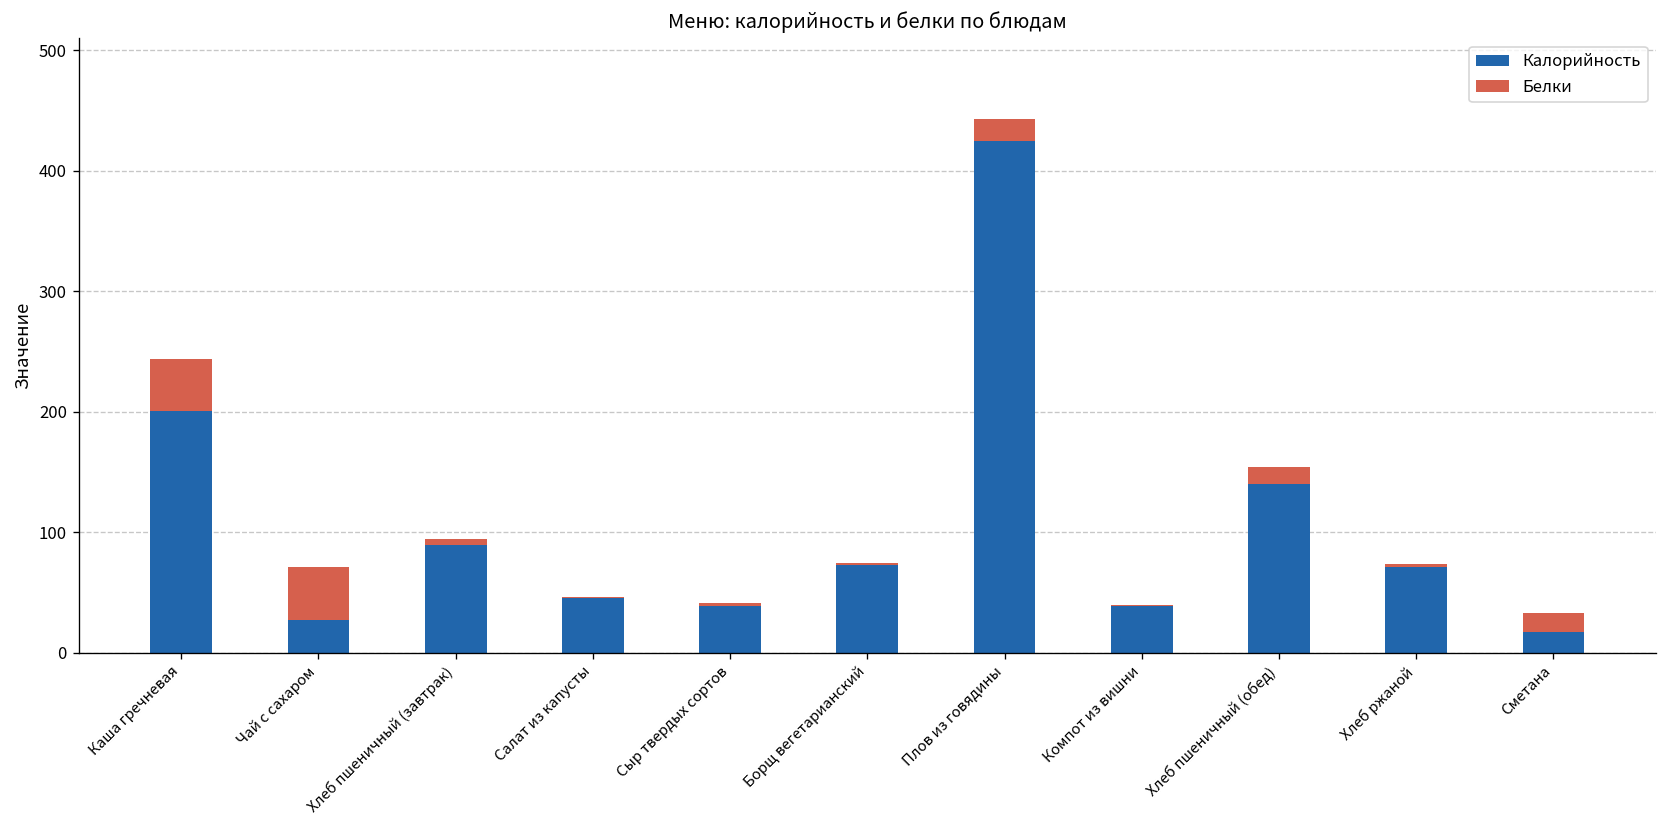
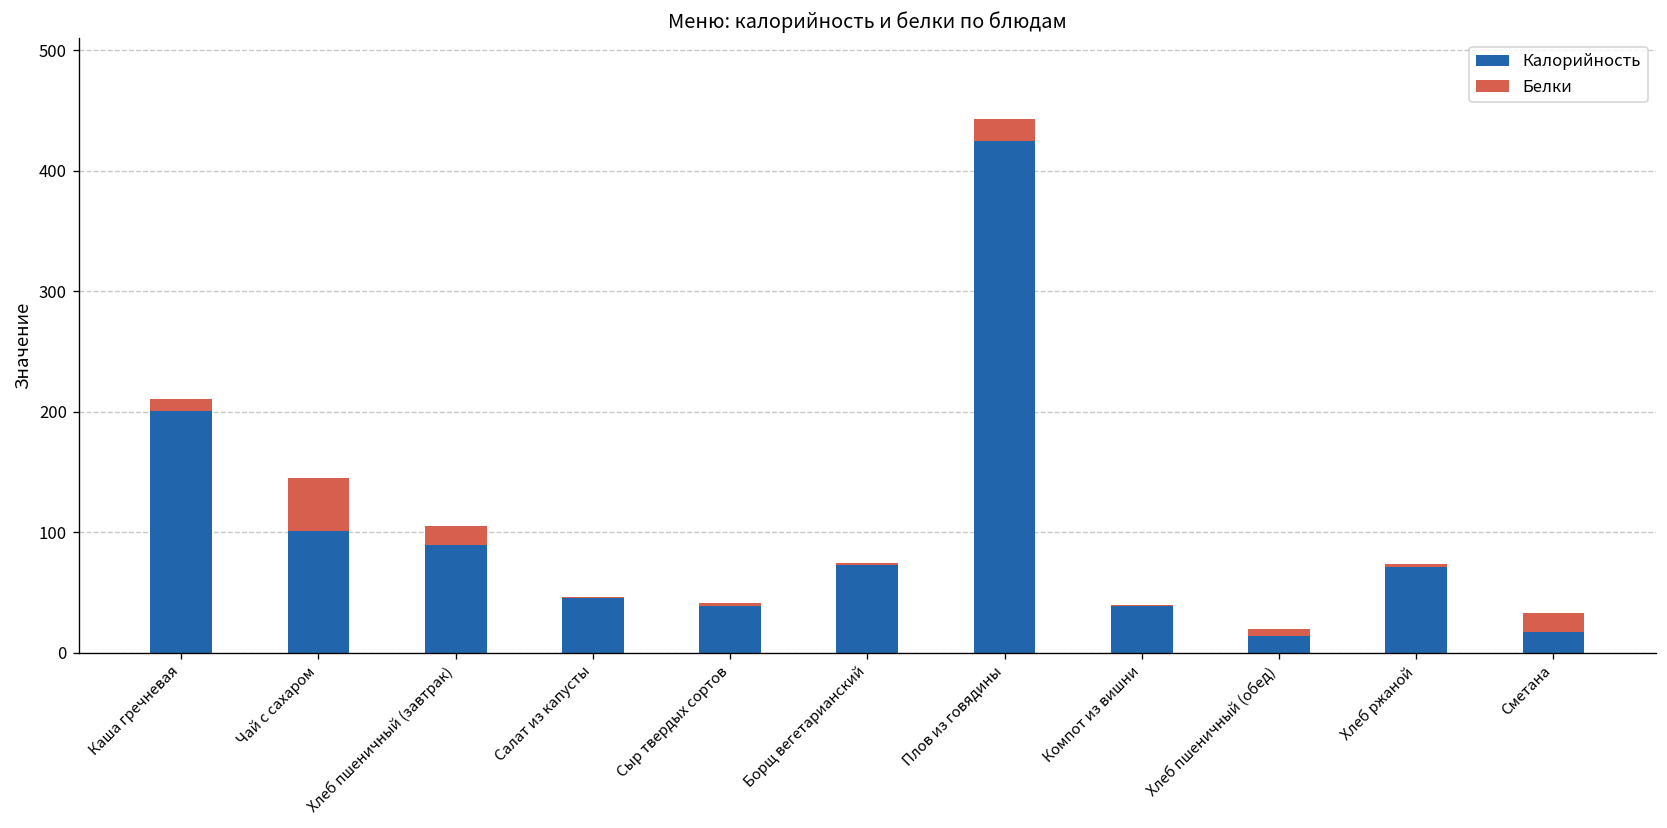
Белки, Каша гречневая: 43 -> 9
Калорийность, Чай с сахаром: 27 -> 101
Белки, Хлеб пшеничный (завтрак): 5 -> 16
Калорийность, Хлеб пшеничный (обед): 140 -> 14
Белки, Хлеб пшеничный (обед): 14 -> 5
